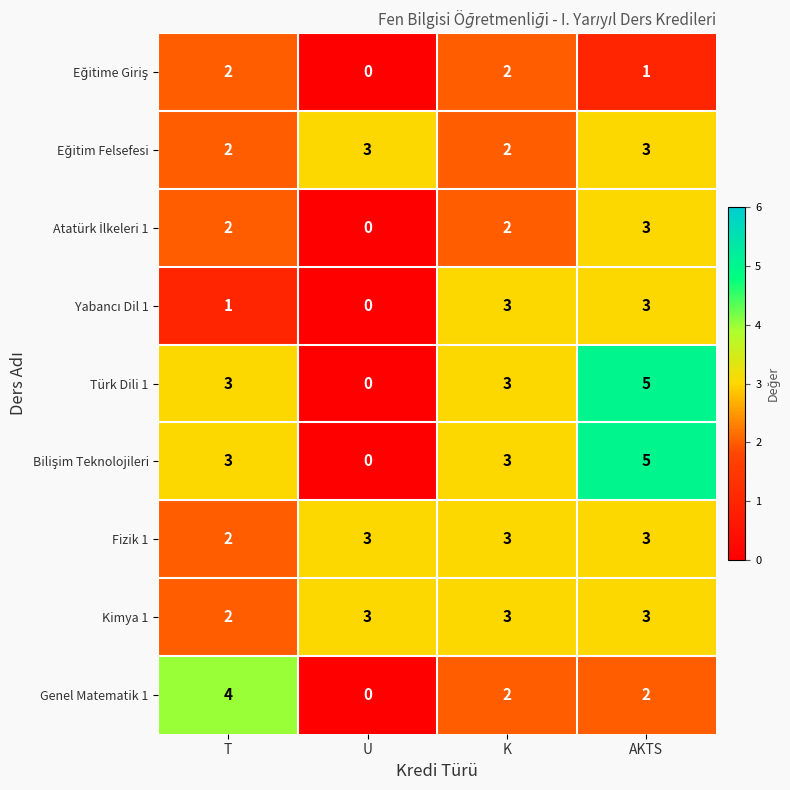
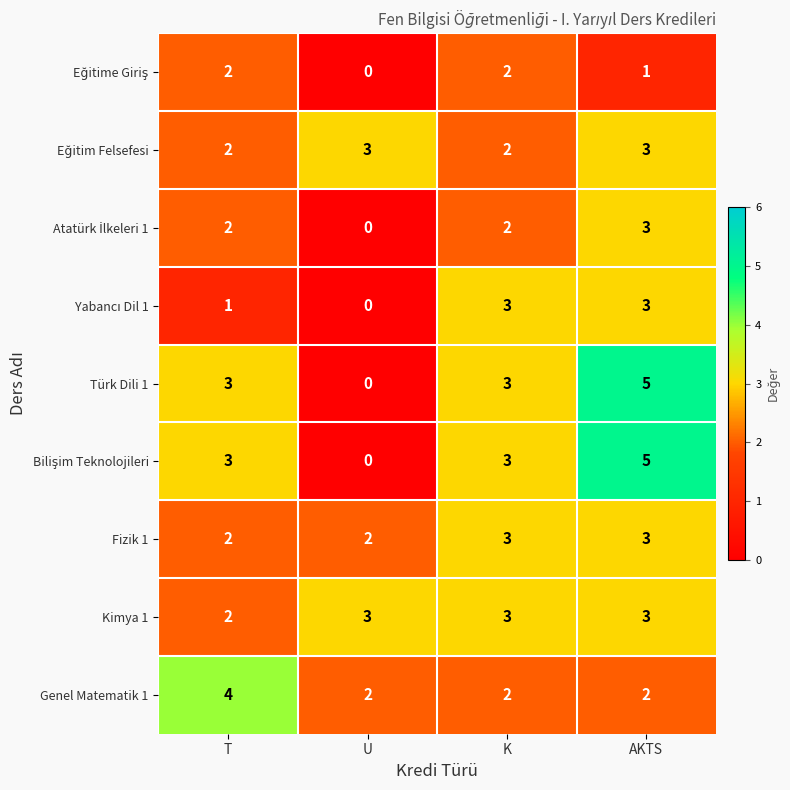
Fizik 1, U: 3 -> 2
Genel Matematik 1, U: 0 -> 2
